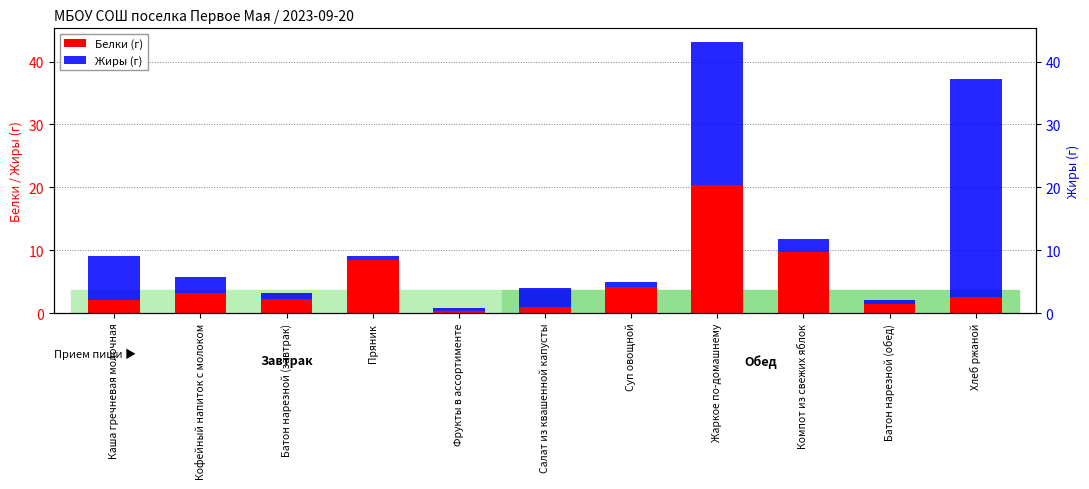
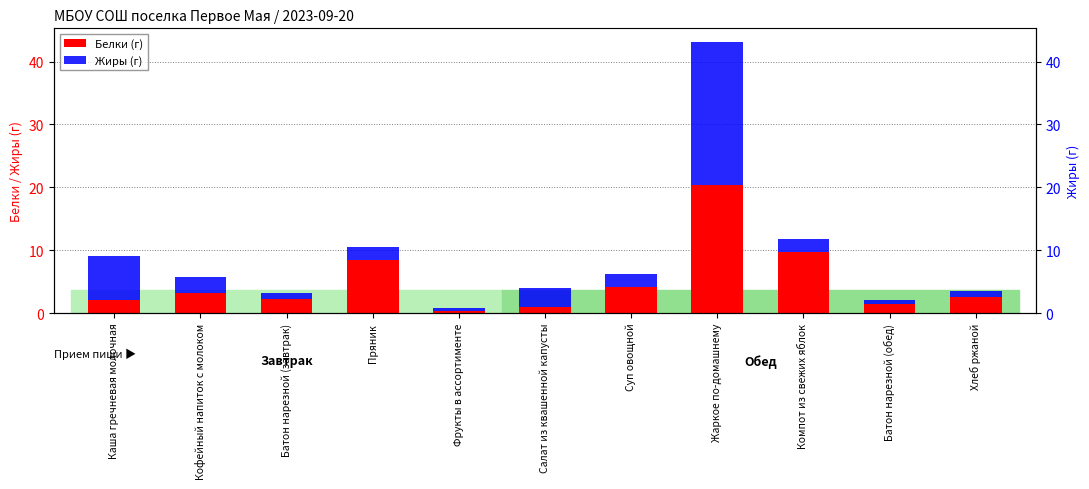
Жиры (г), Пряник: 1 -> 2
Жиры (г), Суп овощной: 1 -> 2
Жиры (г), Хлеб ржаной: 35 -> 1
